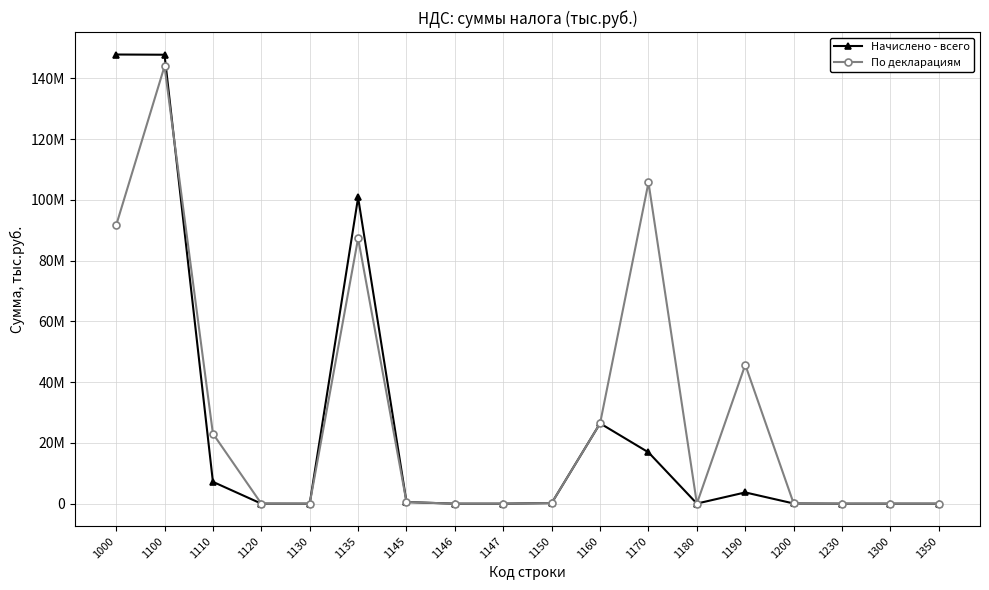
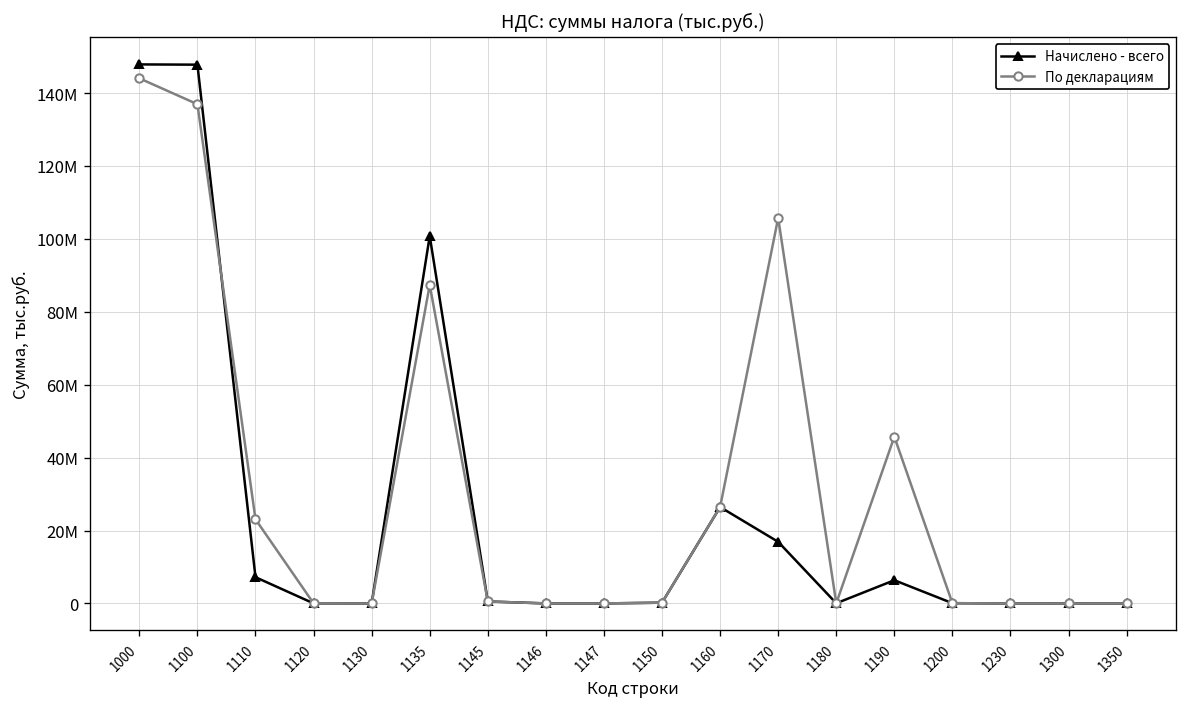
По декларациям, 1000: 92000000 -> 144000000
По декларациям, 1100: 144000000 -> 137000000
Начислено - всего, 1190: 4000000 -> 6000000
